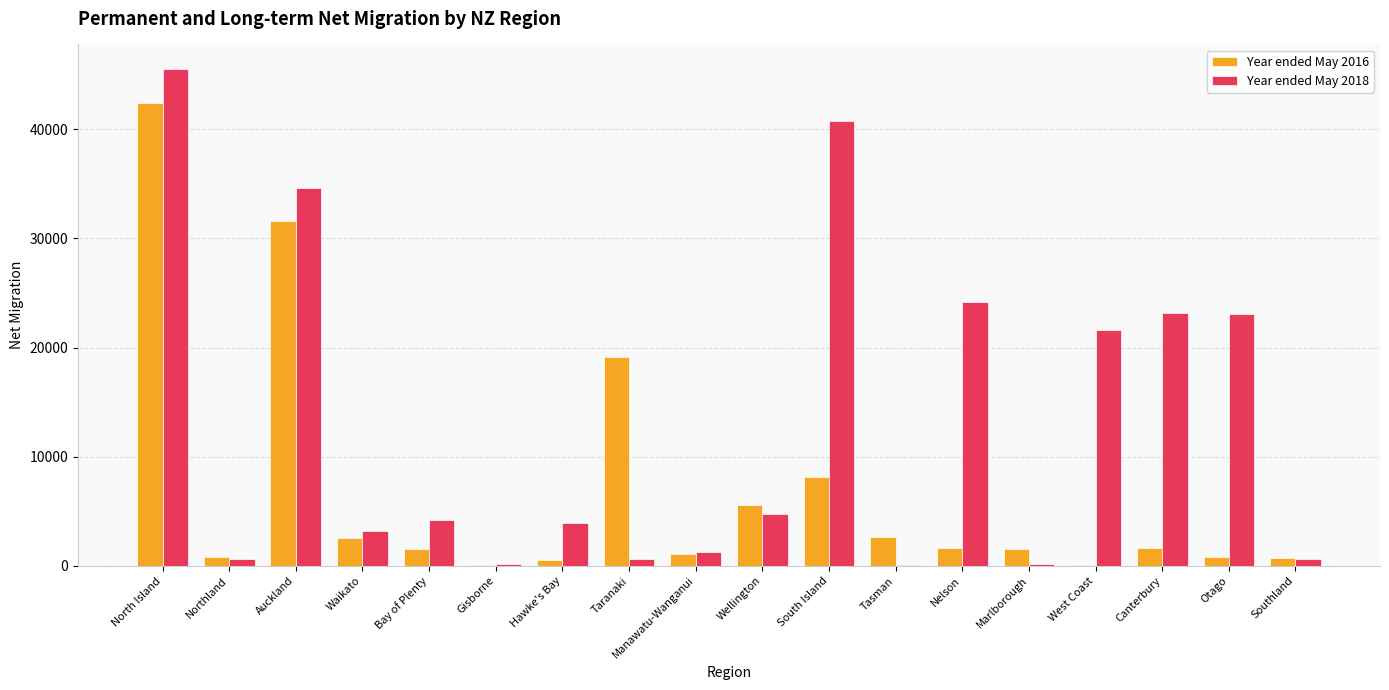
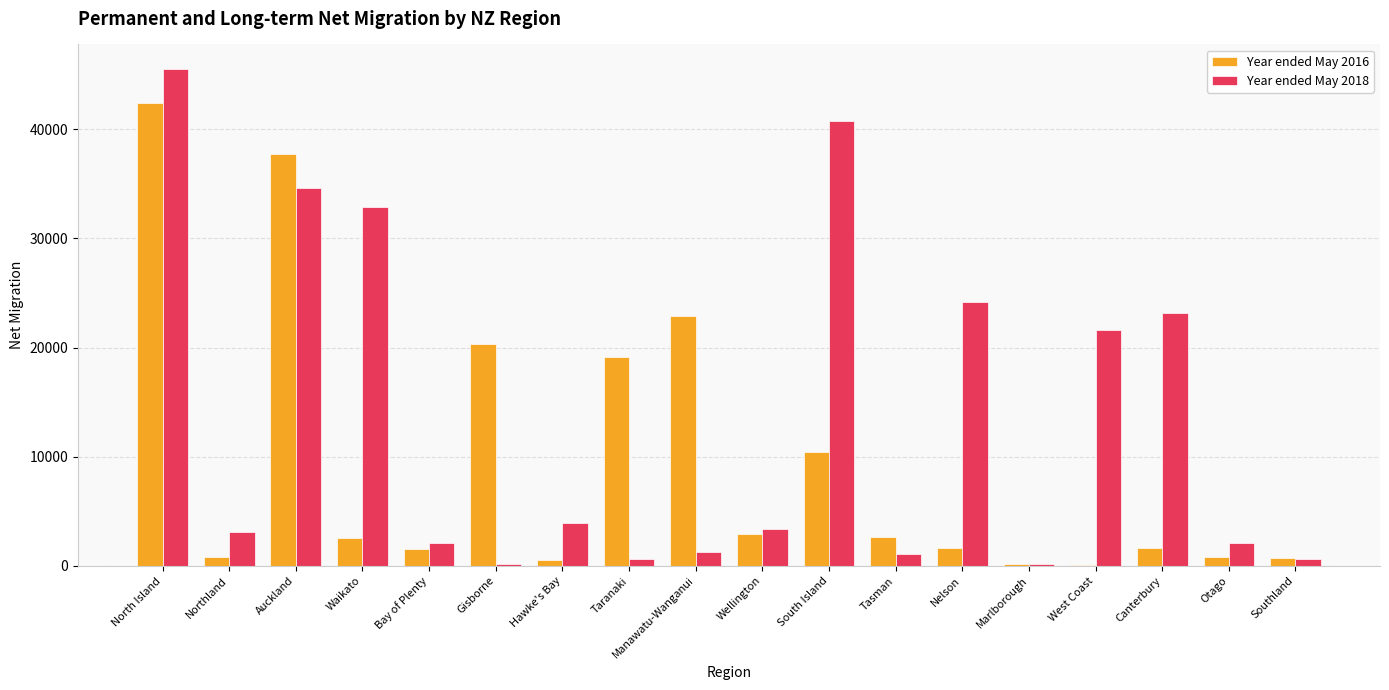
Year ended May 2018, Northland: 600 -> 3100
Year ended May 2016, Auckland: 31600 -> 37800
Year ended May 2018, Waikato: 3200 -> 32900
Year ended May 2018, Bay of Plenty: 4200 -> 2100
Year ended May 2016, Gisborne: 100 -> 20300
Year ended May 2016, Manawatu-Wanganui: 1000 -> 22900
Year ended May 2016, Wellington: 5600 -> 2900
Year ended May 2018, Wellington: 4800 -> 3400
Year ended May 2016, South Island: 8100 -> 10400
Year ended May 2018, Tasman: 100 -> 1100
Year ended May 2016, Marlborough: 1500 -> 100
Year ended May 2018, Otago: 23100 -> 2100
